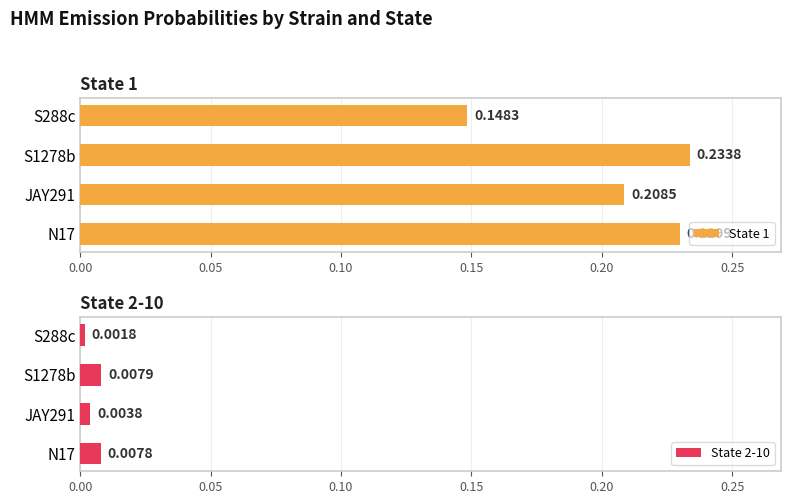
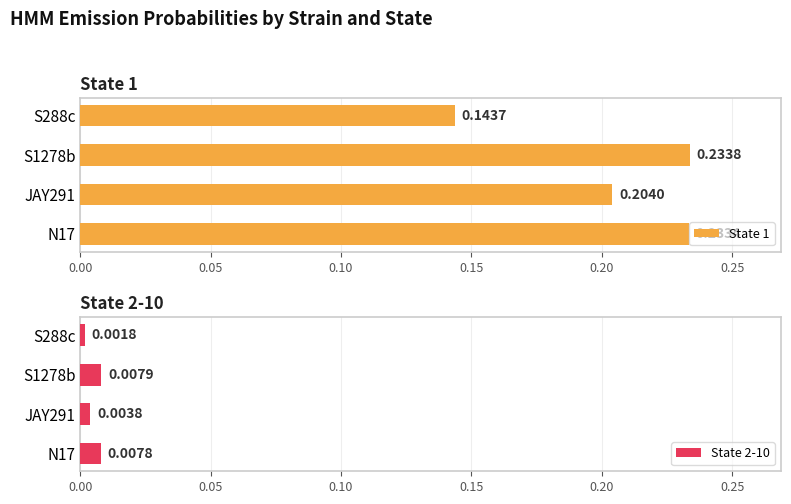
State 1, S288c: 0.1483 -> 0.1437
State 1, JAY291: 0.2085 -> 0.2040
State 1, N17: 0.2299 -> 0.2334
